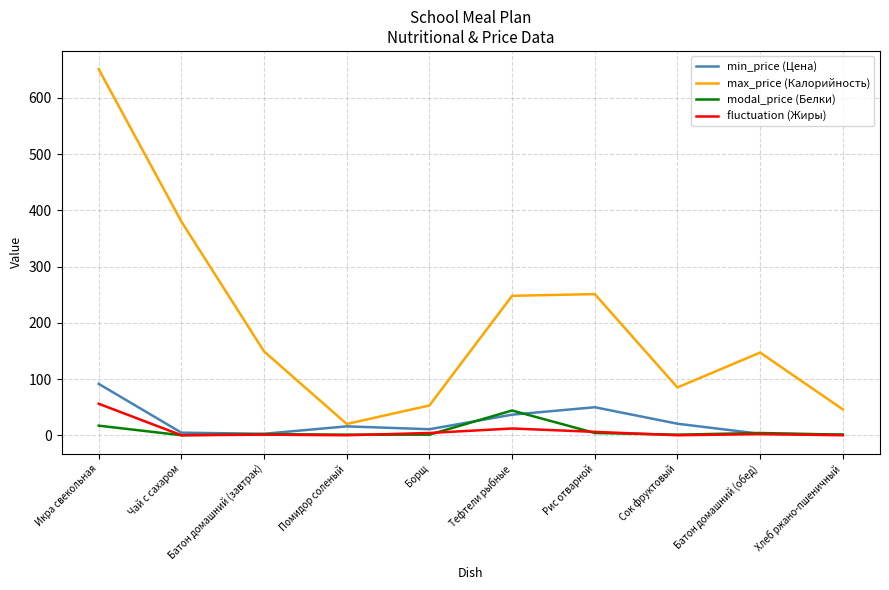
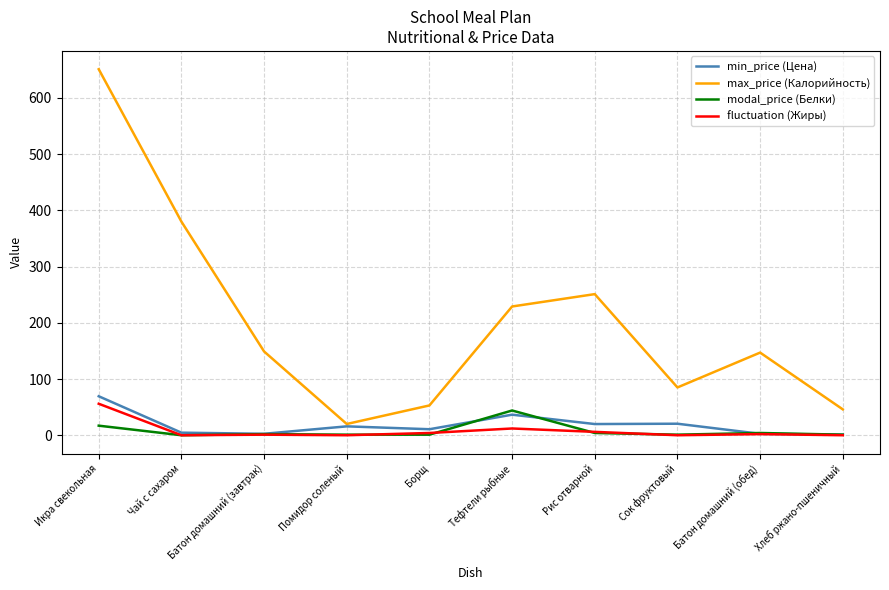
min_price (Цена), Икра свекольная: 90 -> 70
max_price (Калорийность), Тефтели рыбные: 250 -> 230
min_price (Цена), Рис отварной: 50 -> 20
